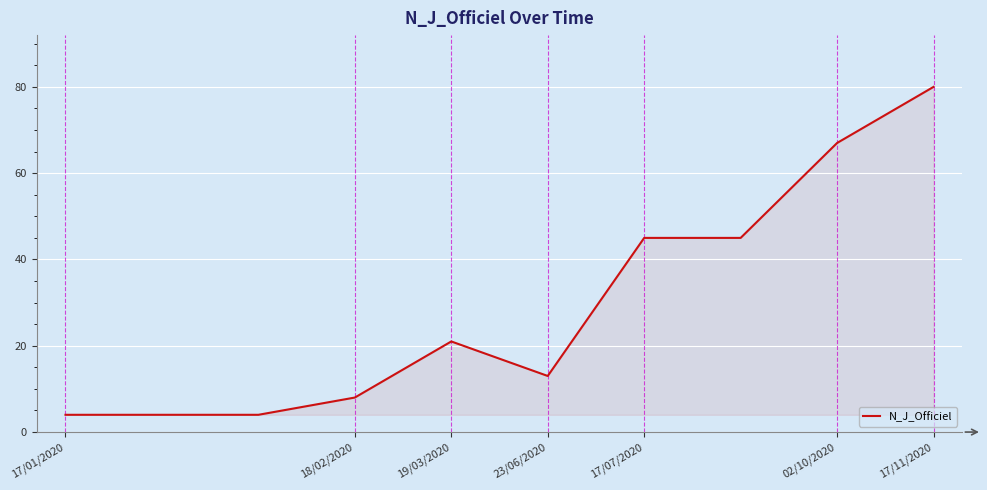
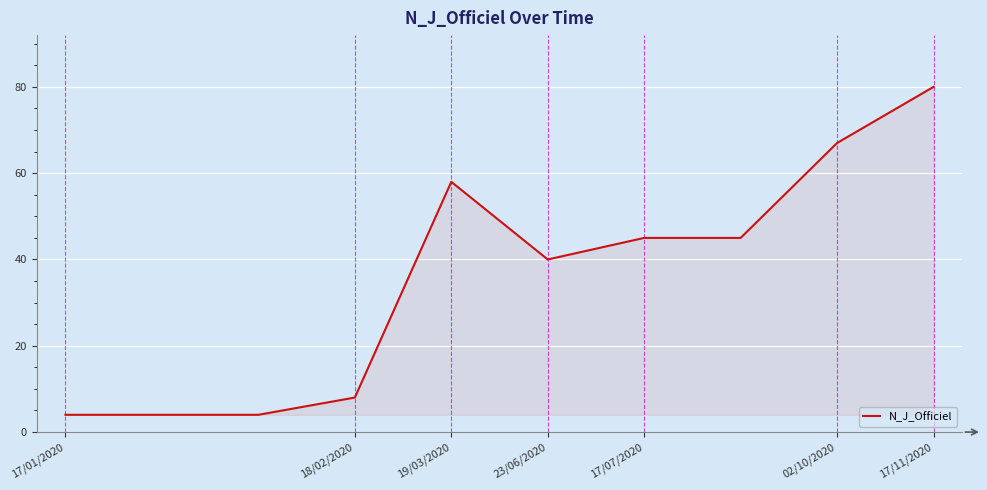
19/03/2020: 21 -> 58
23/06/2020: 13 -> 40
